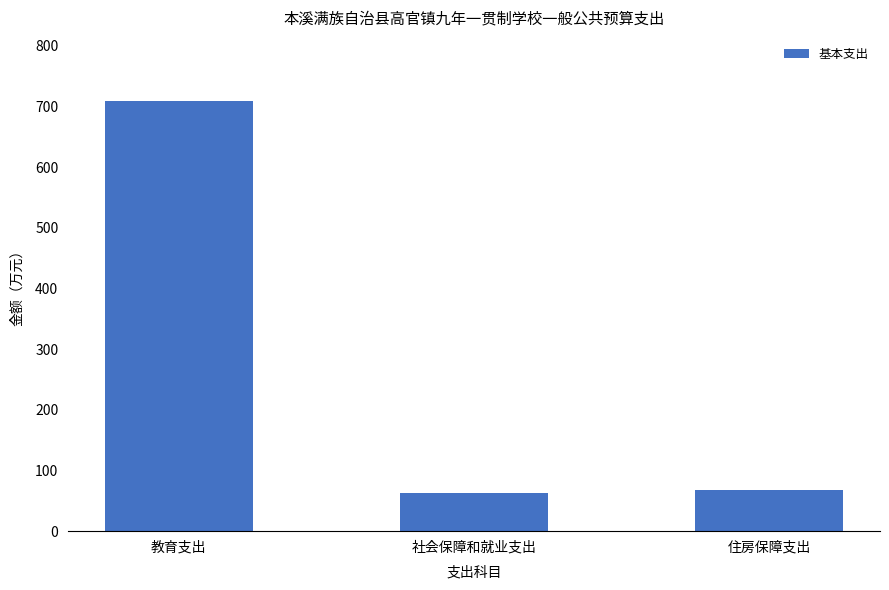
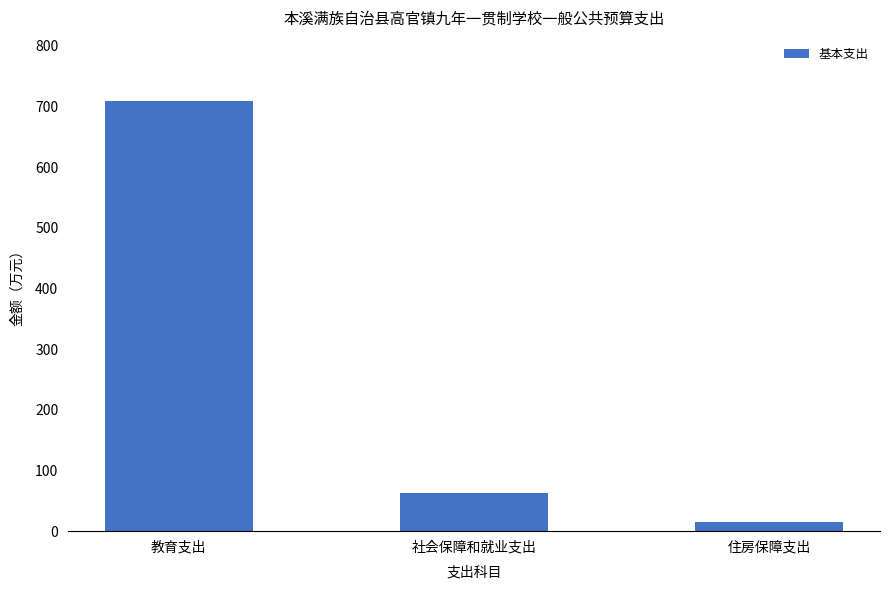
住房保障支出: 70 -> 10
